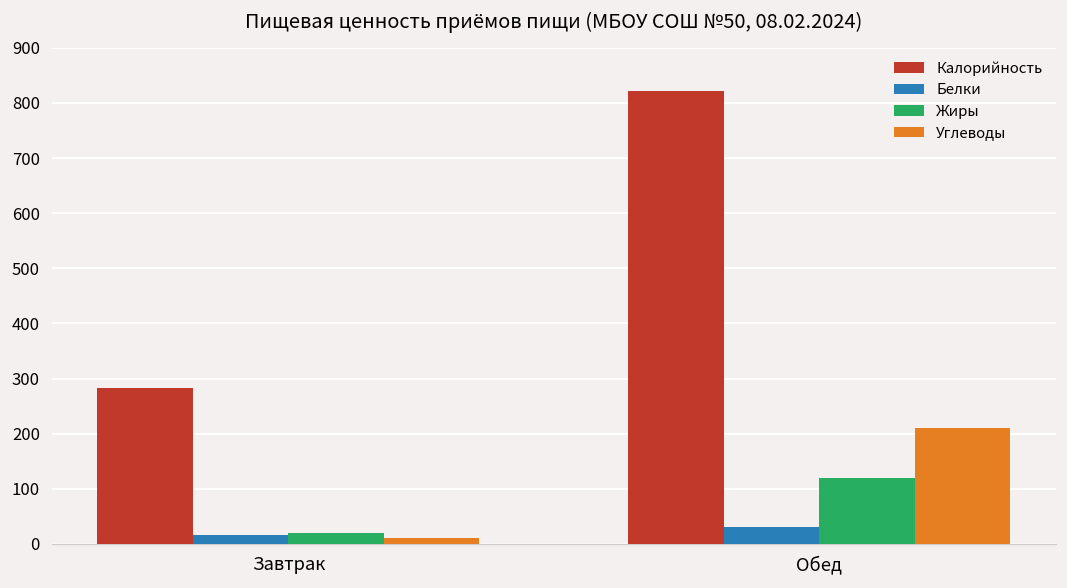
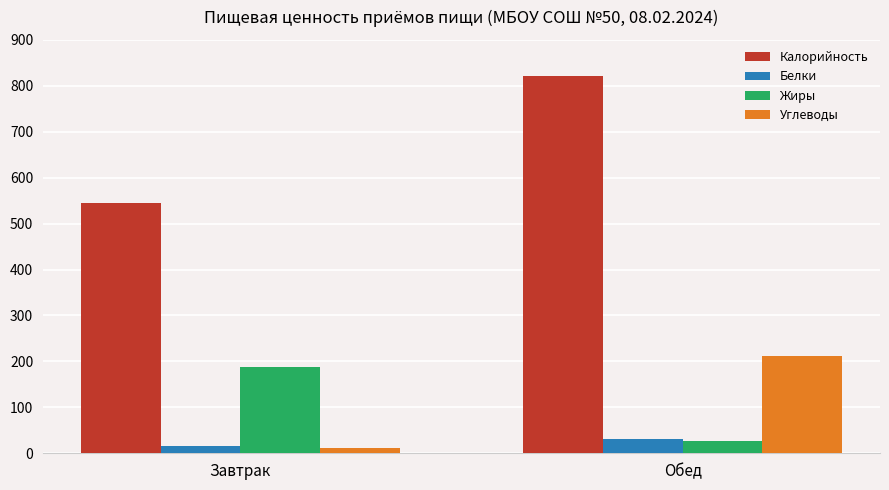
Калорийность, Завтрак: 280 -> 540
Жиры, Завтрак: 20 -> 190
Жиры, Обед: 120 -> 30
